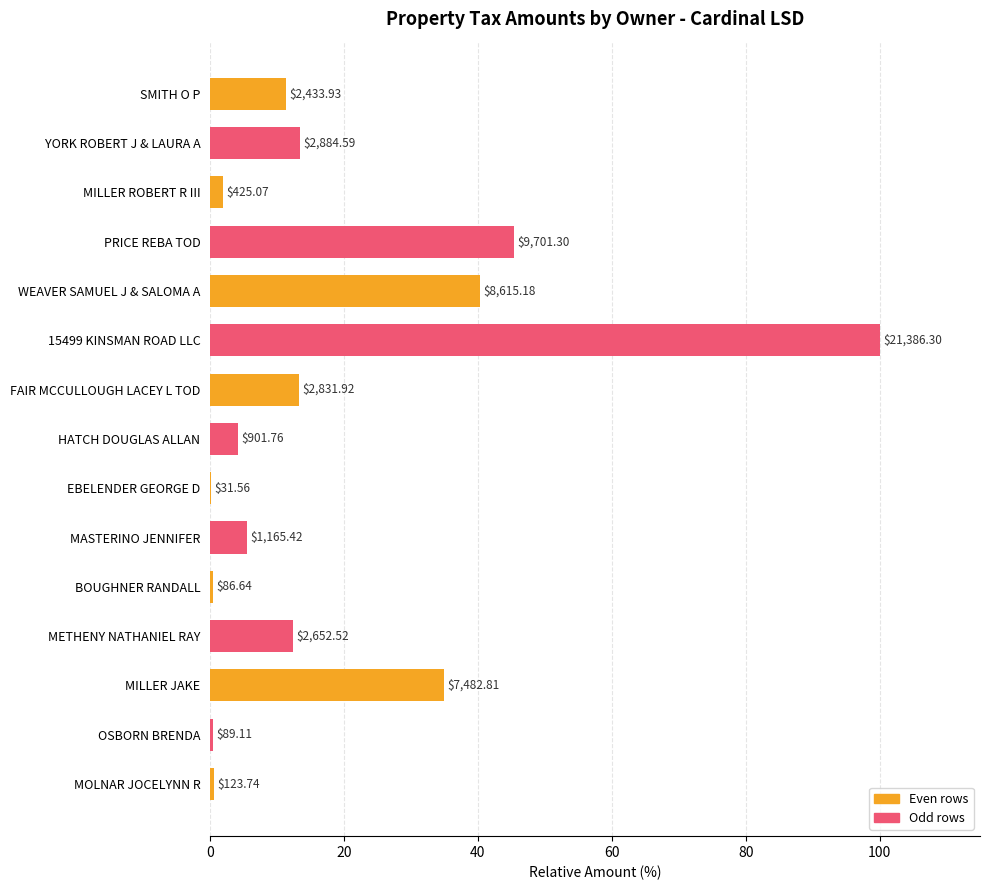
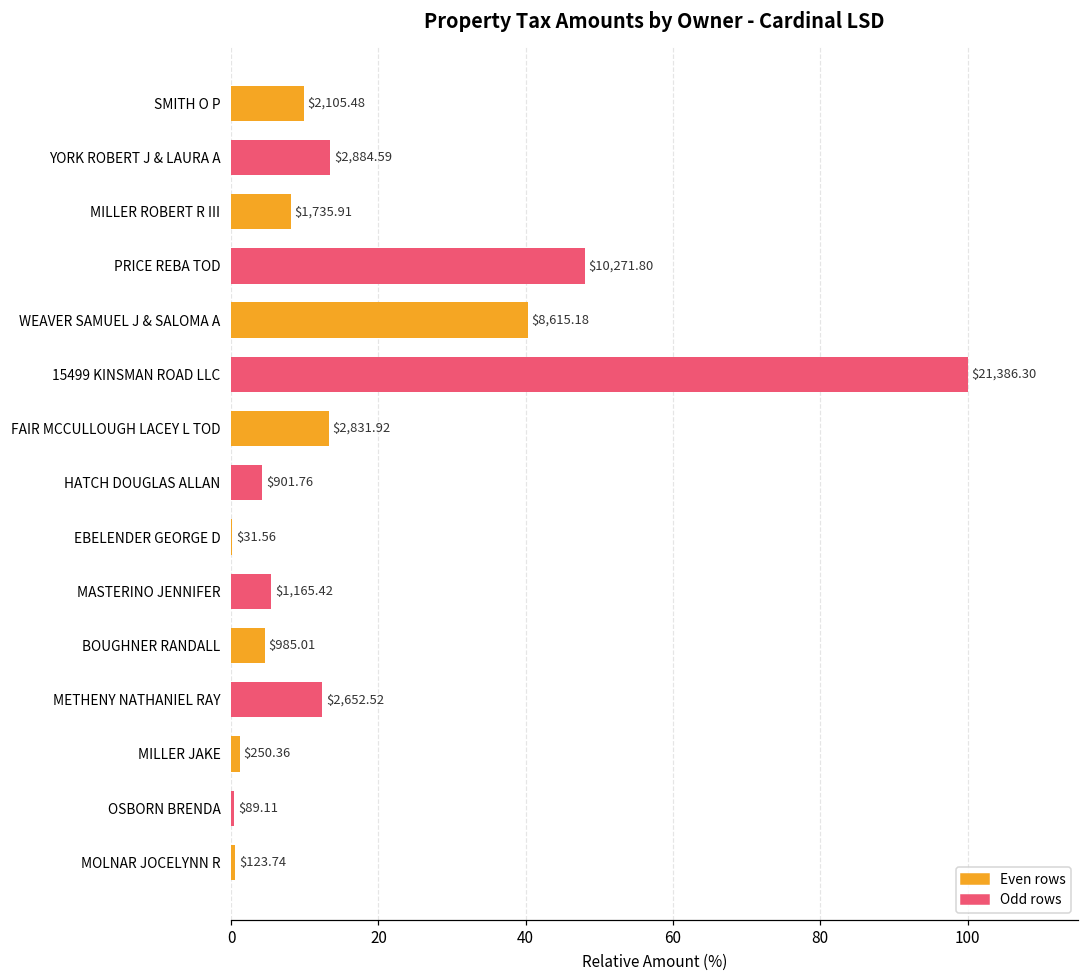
SMITH O P: $2,433.93 -> $2,105.48
MILLER ROBERT R III: $425.07 -> $1,735.91
PRICE REBA TOD: $9,701.30 -> $10,271.80
BOUGHNER RANDALL: $86.64 -> $985.01
MILLER JAKE: $7,482.81 -> $250.36
